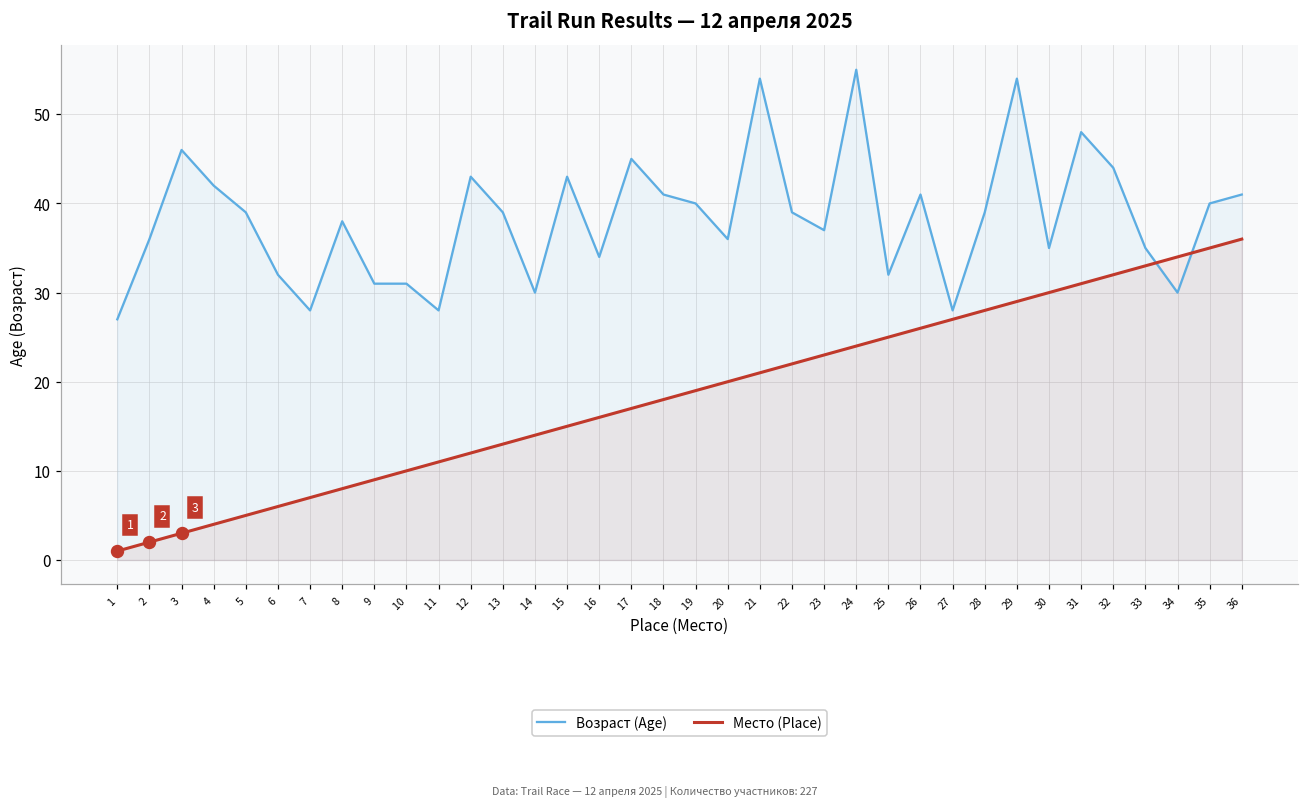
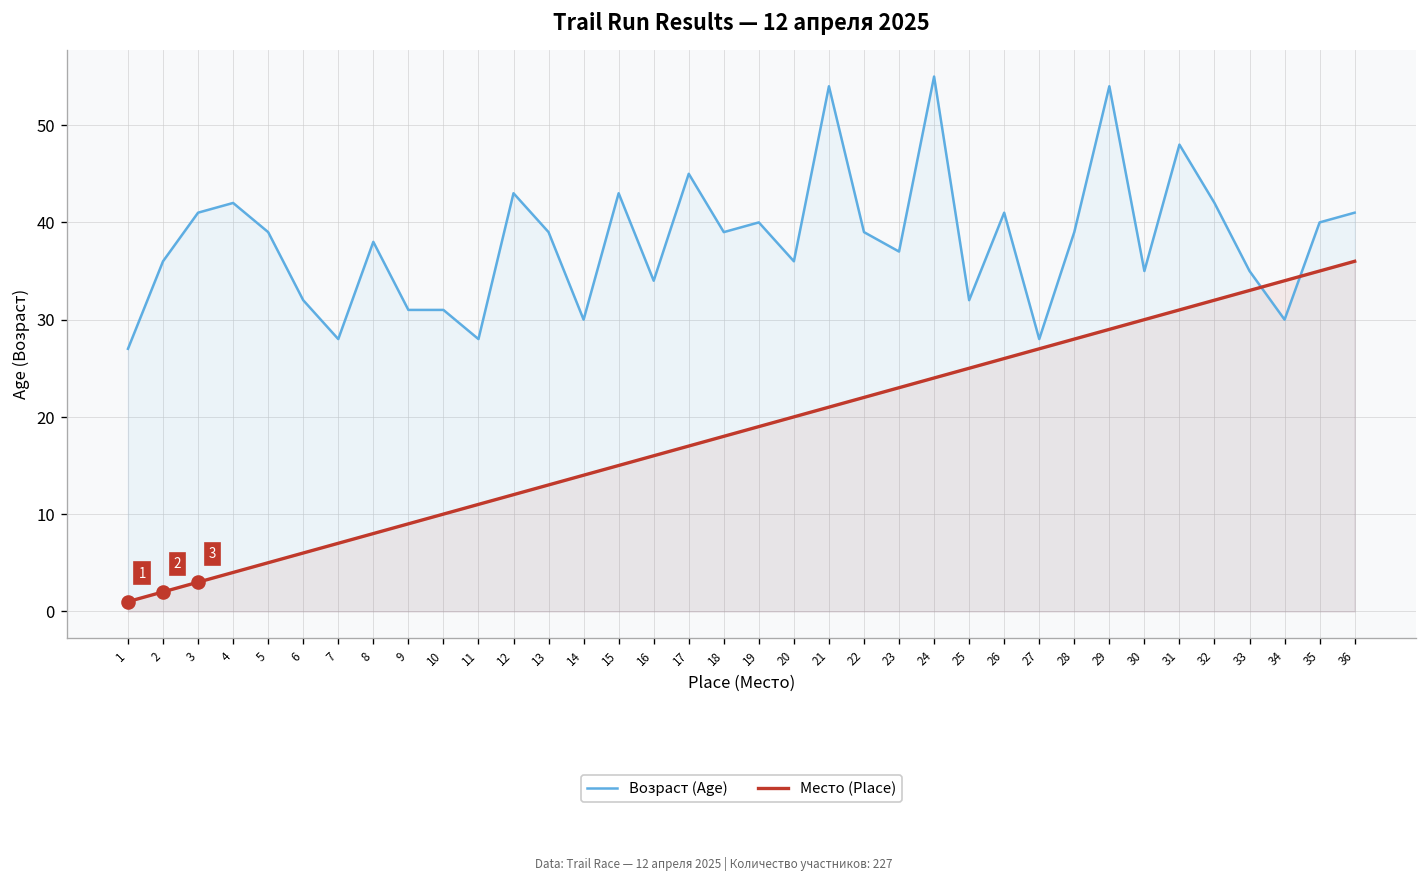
Возраст (Age), 3: 46 -> 41
Возраст (Age), 18: 41 -> 39
Возраст (Age), 32: 44 -> 42
